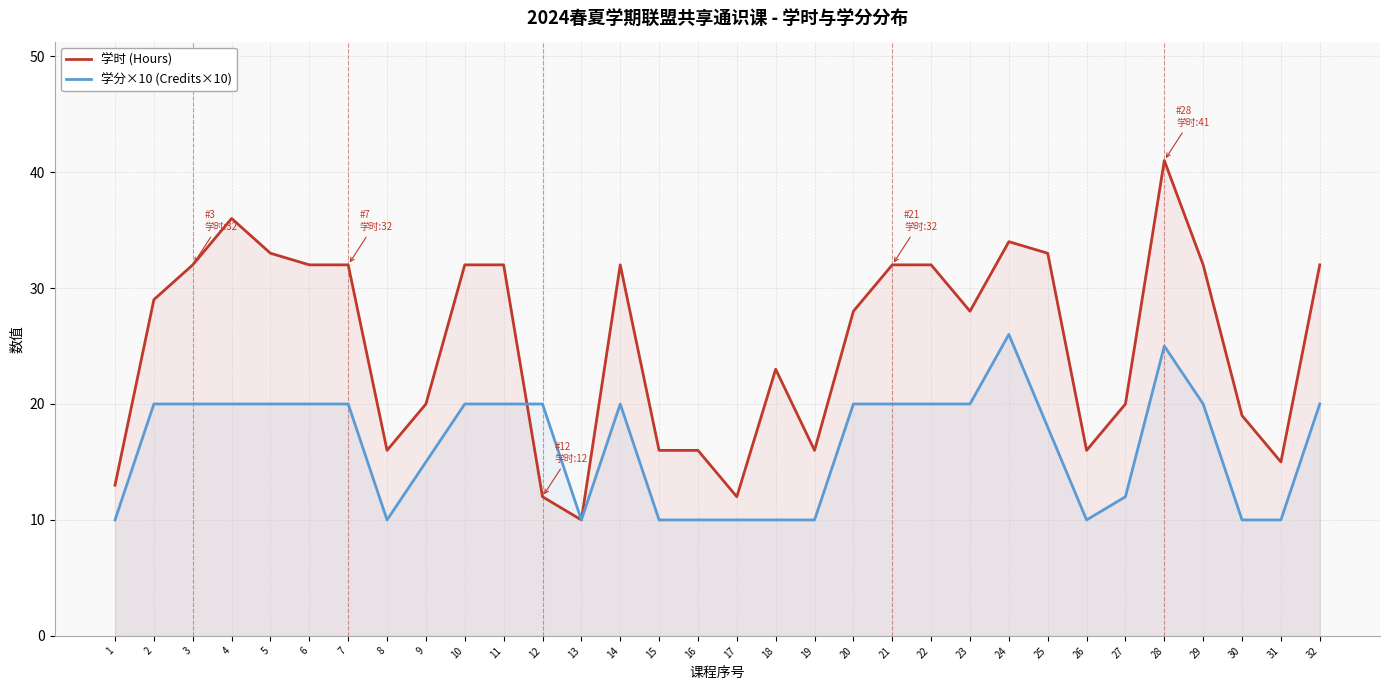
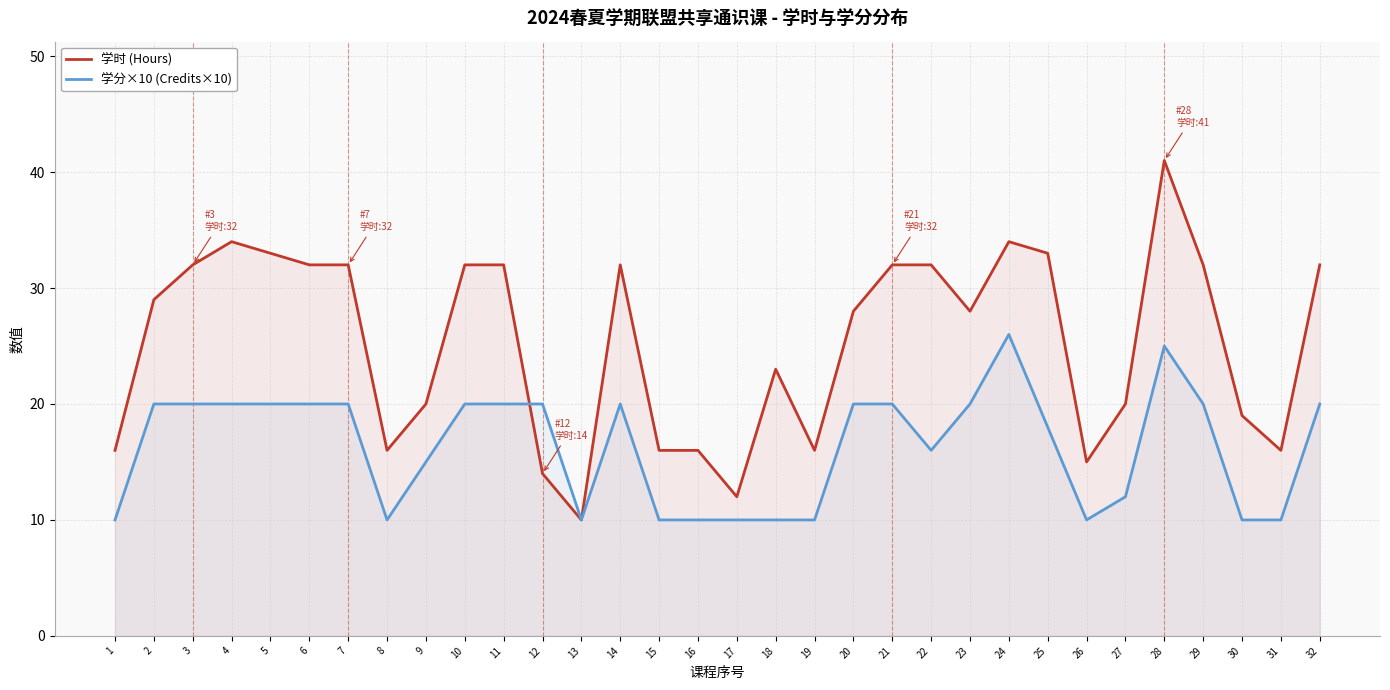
学时 (Hours), 1: 13 -> 16
学时 (Hours), 4: 36 -> 34
学时 (Hours), 12: 12 -> 14
学分×10 (Credits×10), 22: 20 -> 16
学时 (Hours), 26: 16 -> 15
学时 (Hours), 31: 15 -> 16
